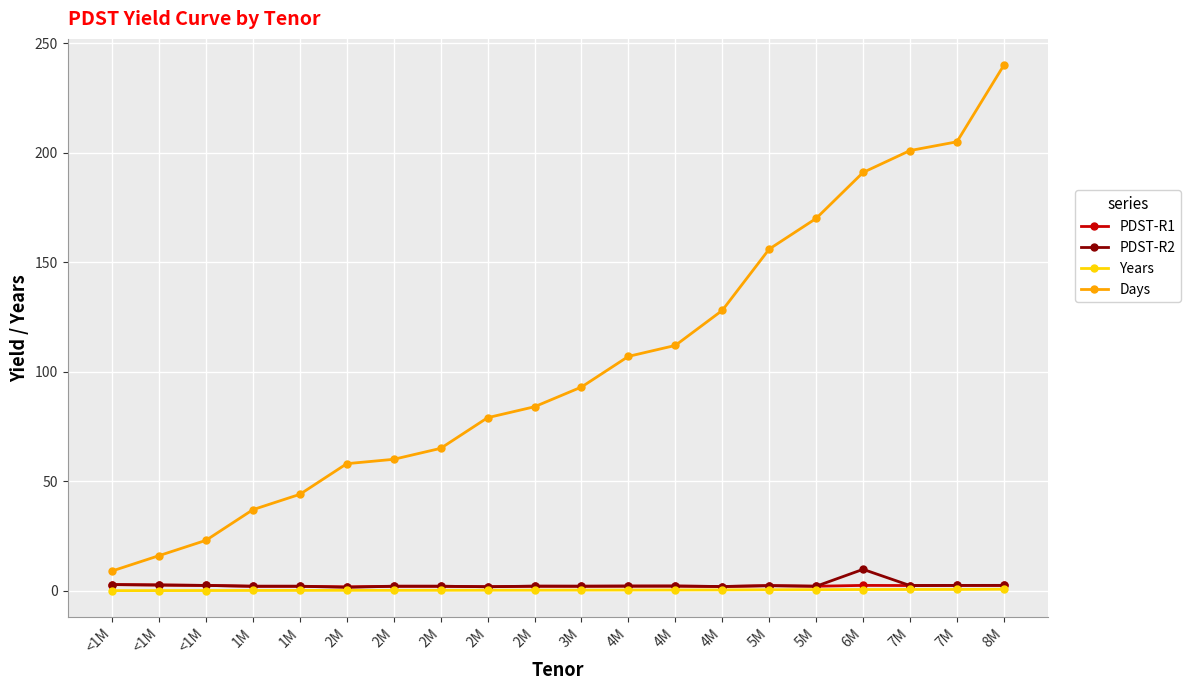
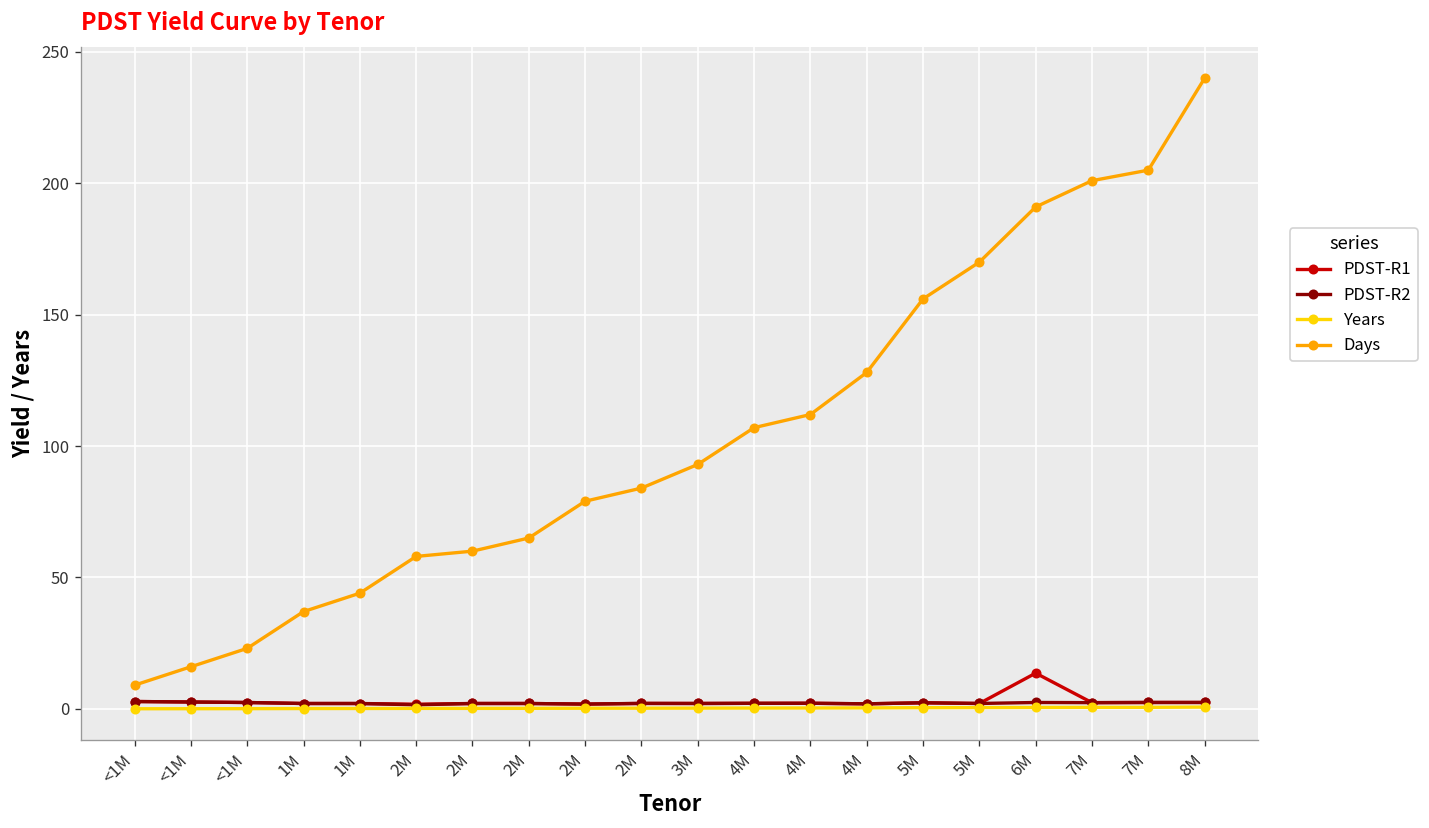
PDST-R1, 6M: 2 -> 14
PDST-R2, 6M: 10 -> 2
